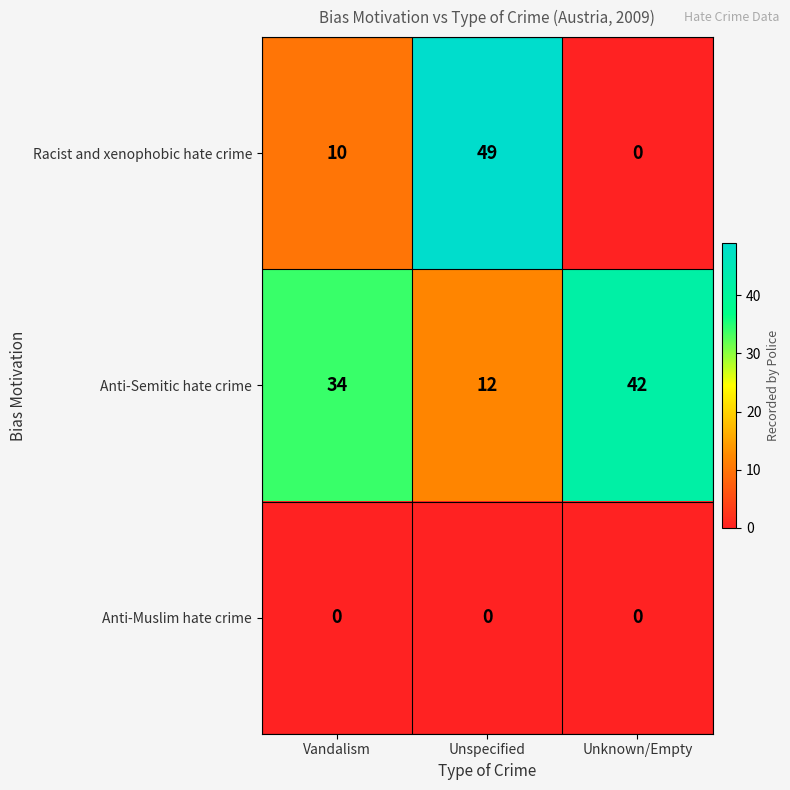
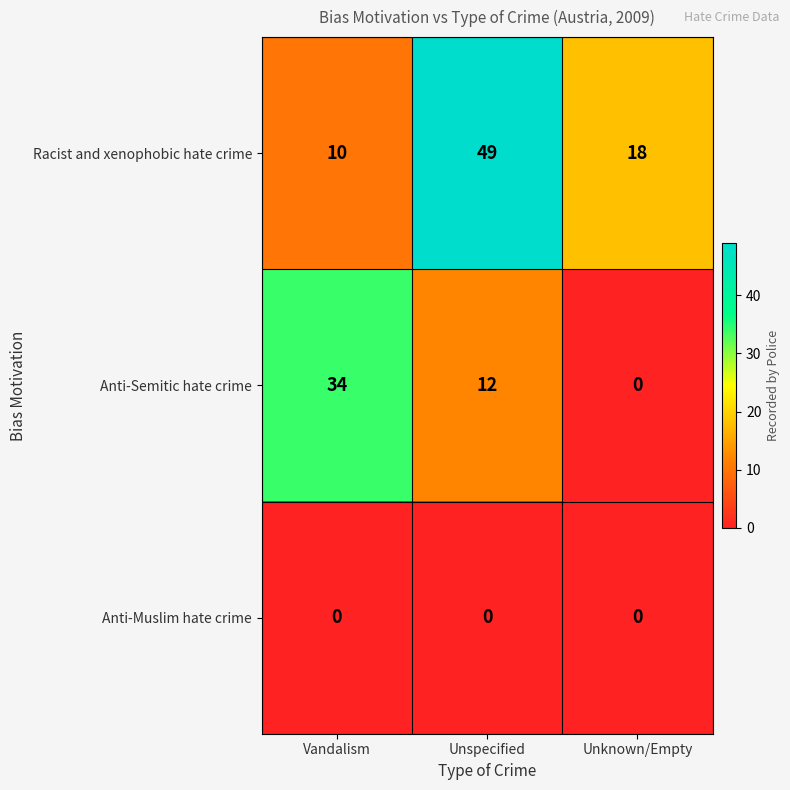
Racist and xenophobic hate crime, Unknown/Empty: 0 -> 18
Anti-Semitic hate crime, Unknown/Empty: 42 -> 0
